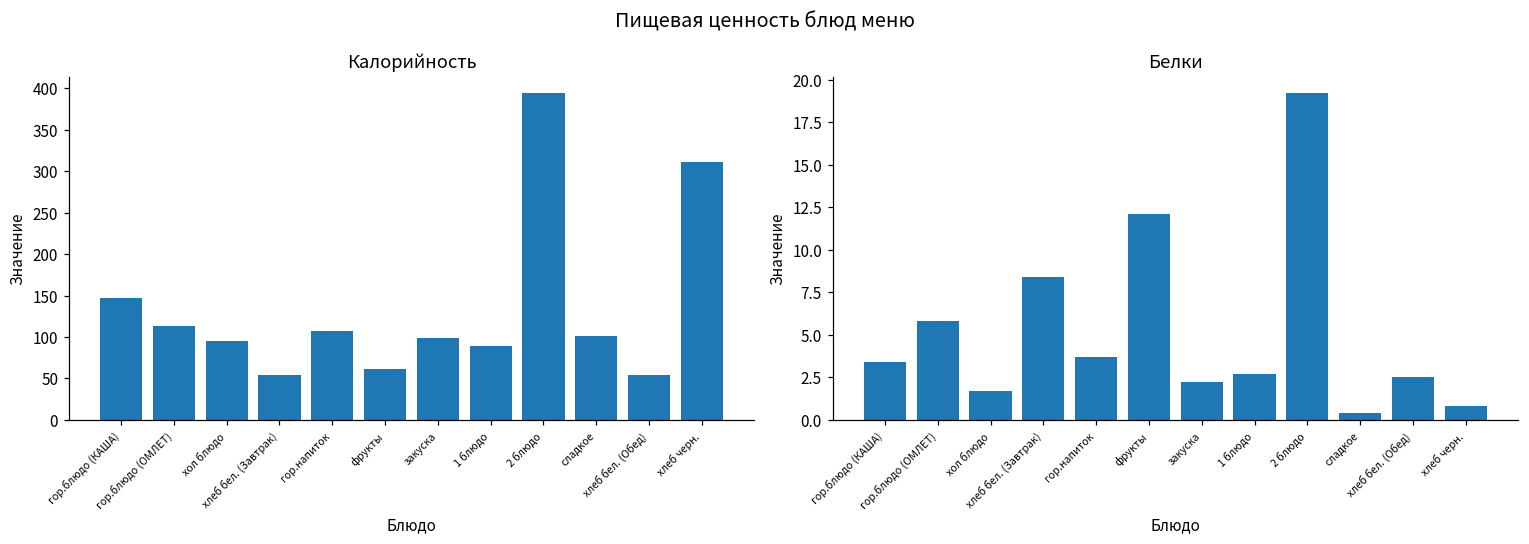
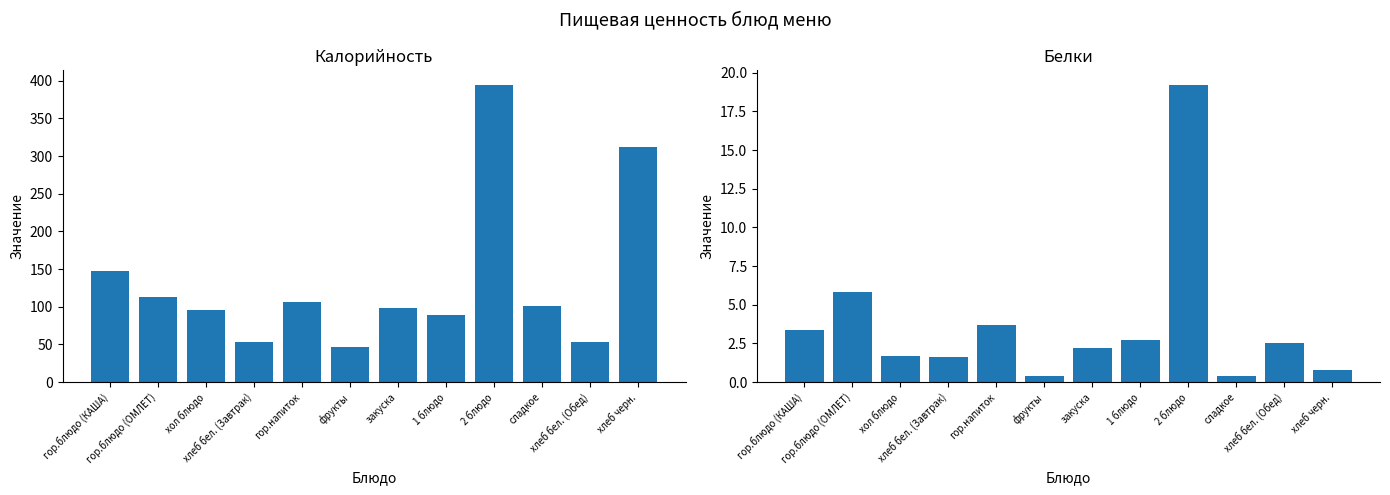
Калорийность, фрукты: 60 -> 50
Белки, хлеб бел. (Завтрак): 8.4 -> 1.6
Белки, фрукты: 12.1 -> 0.4
